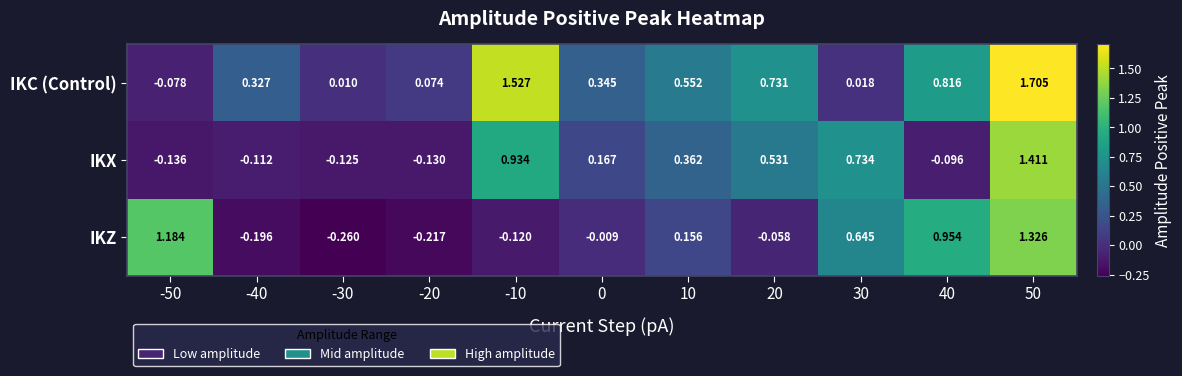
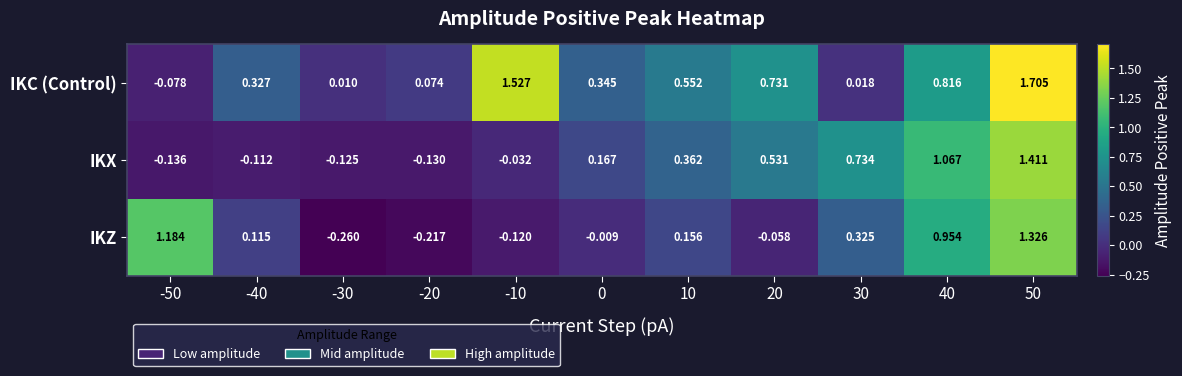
IKX, -10: 0.934 -> -0.032
IKX, 40: -0.096 -> 1.067
IKZ, -40: -0.196 -> 0.115
IKZ, 30: 0.645 -> 0.325
